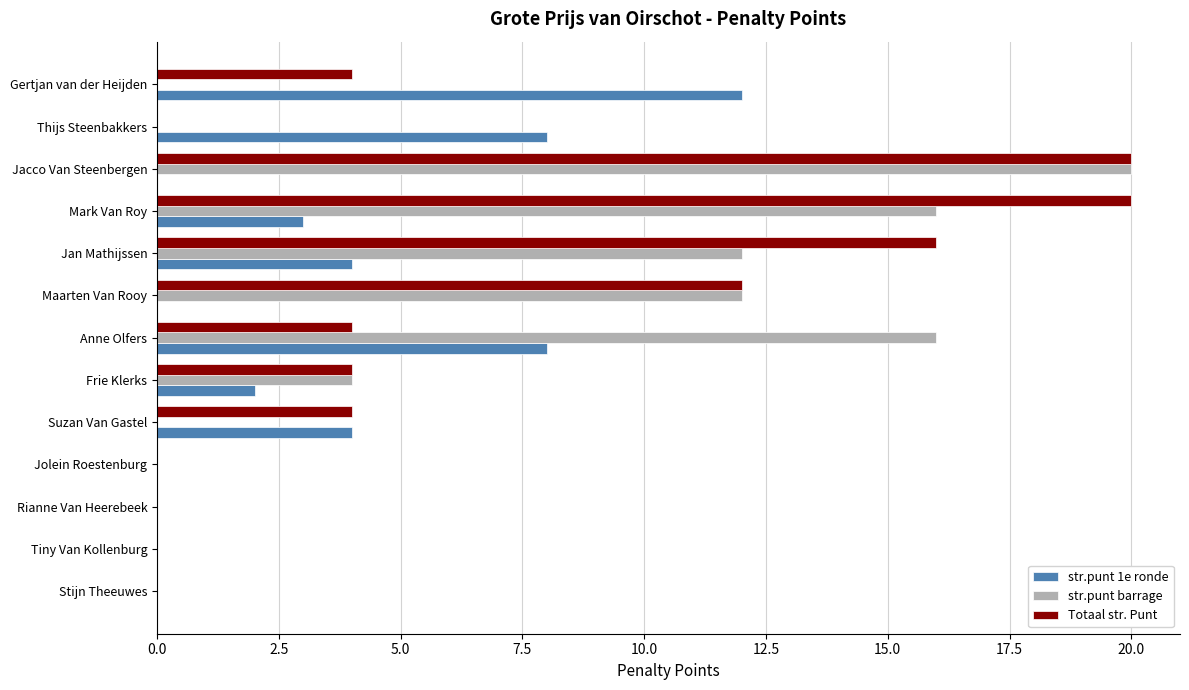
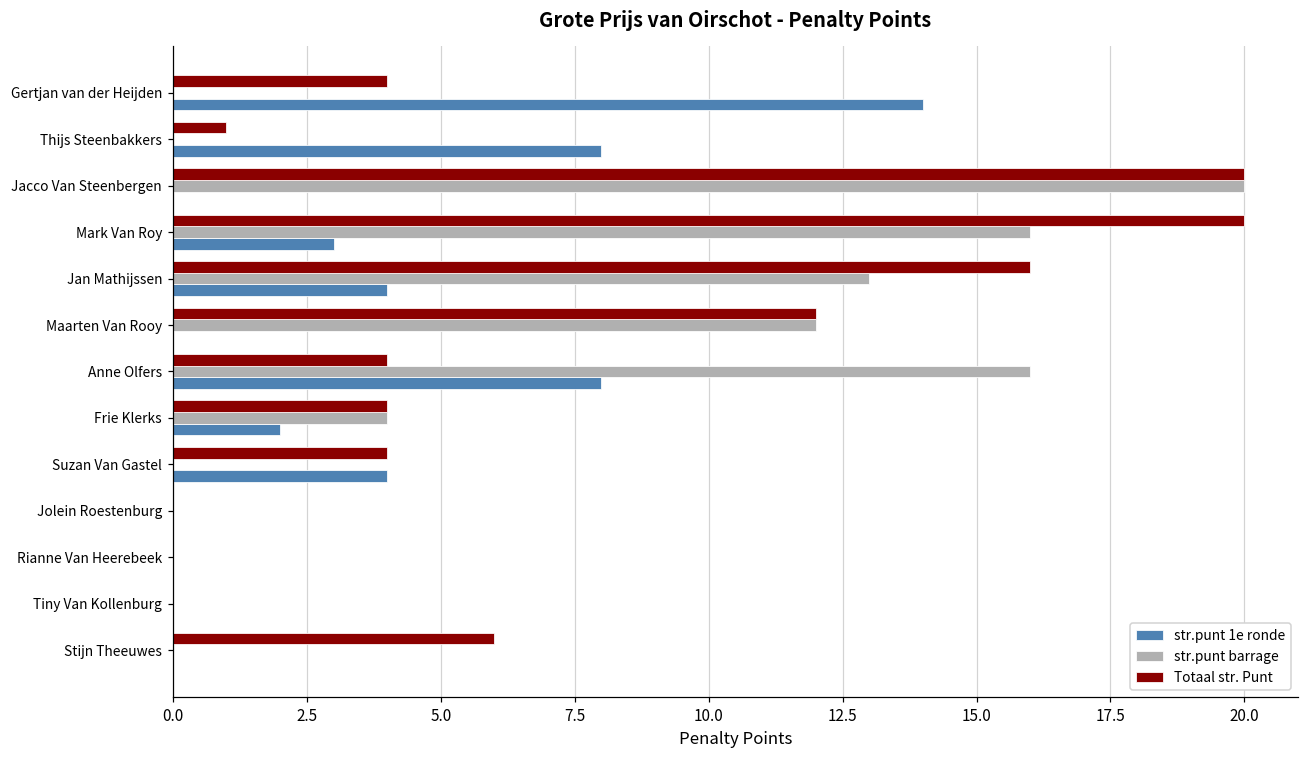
str.punt 1e ronde, Gertjan van der Heijden: 12 -> 14
Totaal str. Punt, Thijs Steenbakkers: 0 -> 1
str.punt barrage, Jan Mathijssen: 12 -> 13
Totaal str. Punt, Stijn Theeuwes: 0 -> 6
